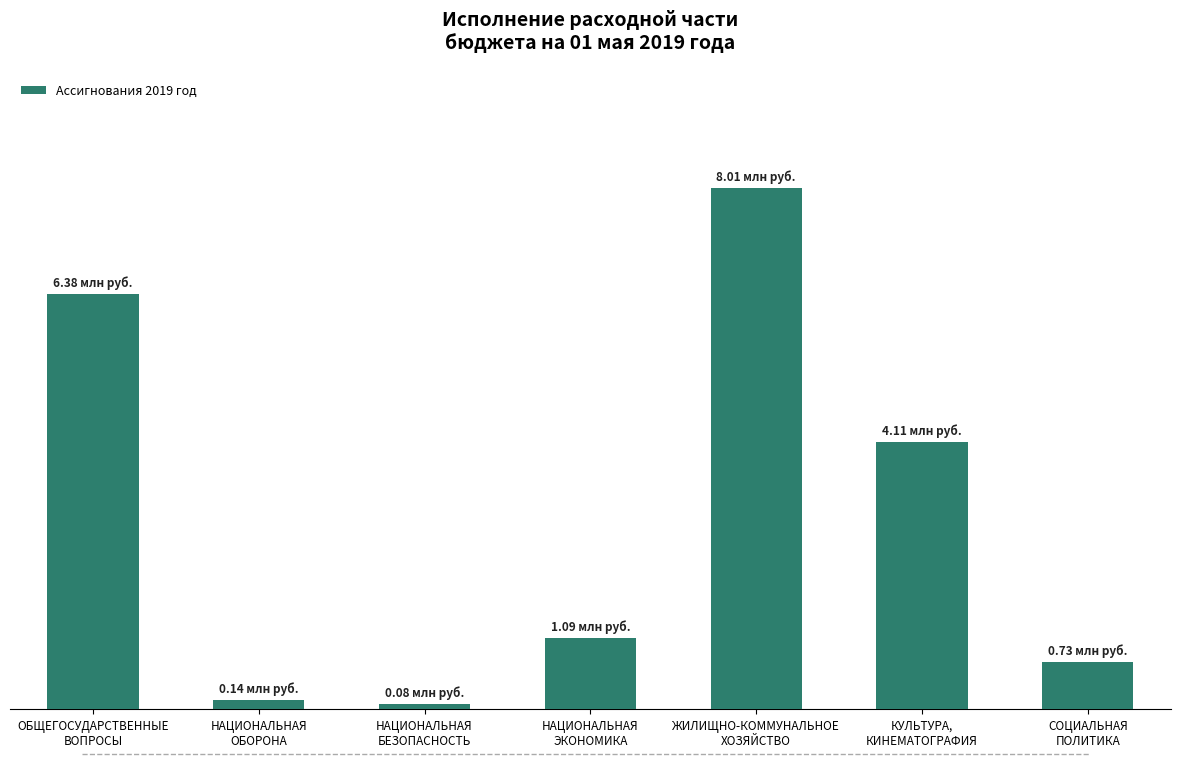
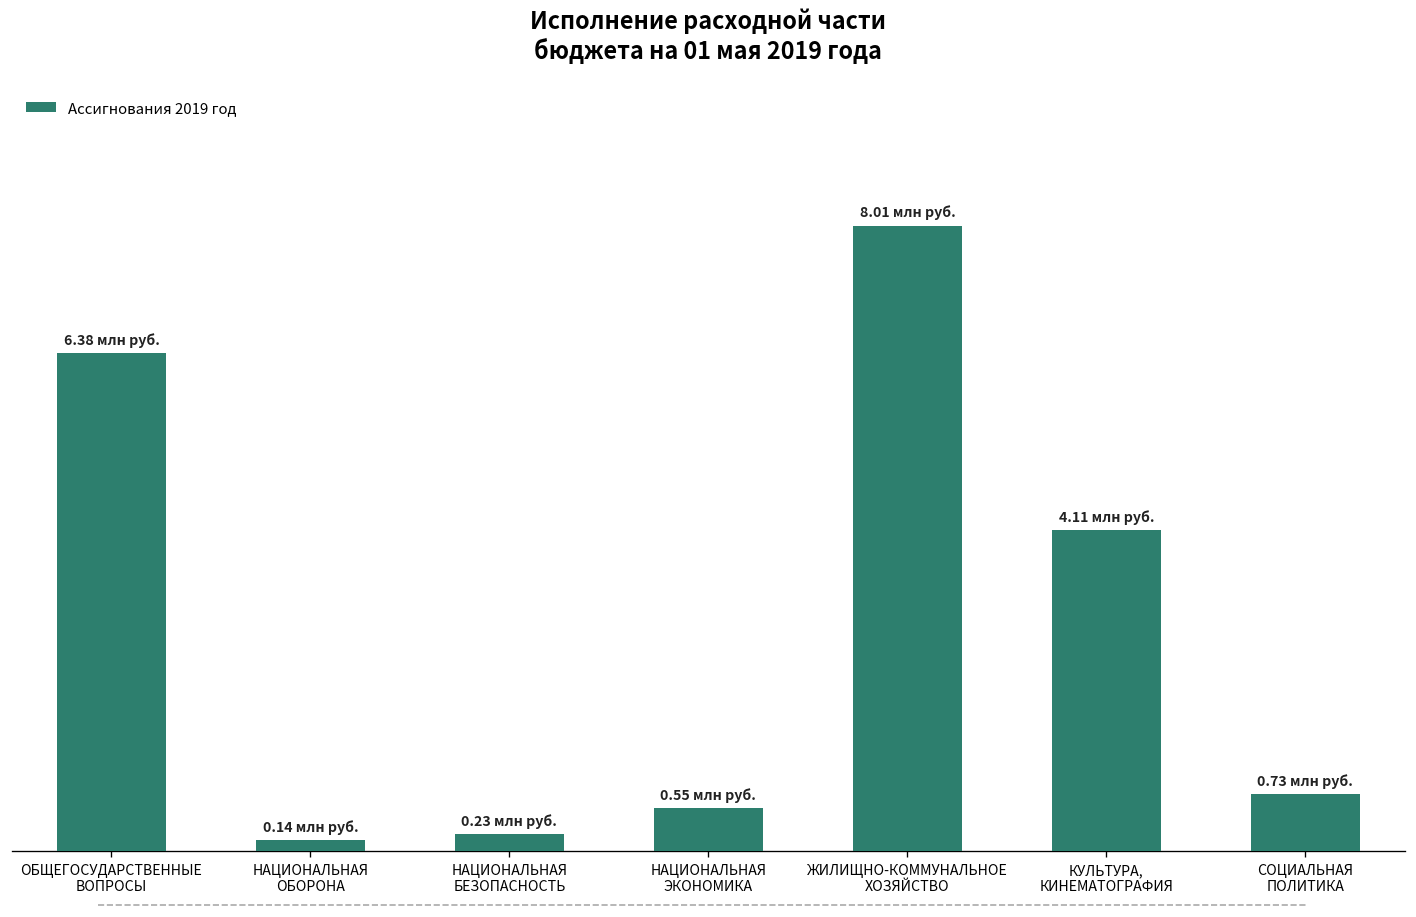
НАЦИОНАЛЬНАЯ БЕЗОПАСНОСТЬ: 0.08 -> 0.23
НАЦИОНАЛЬНАЯ ЭКОНОМИКА: 1.09 -> 0.55
